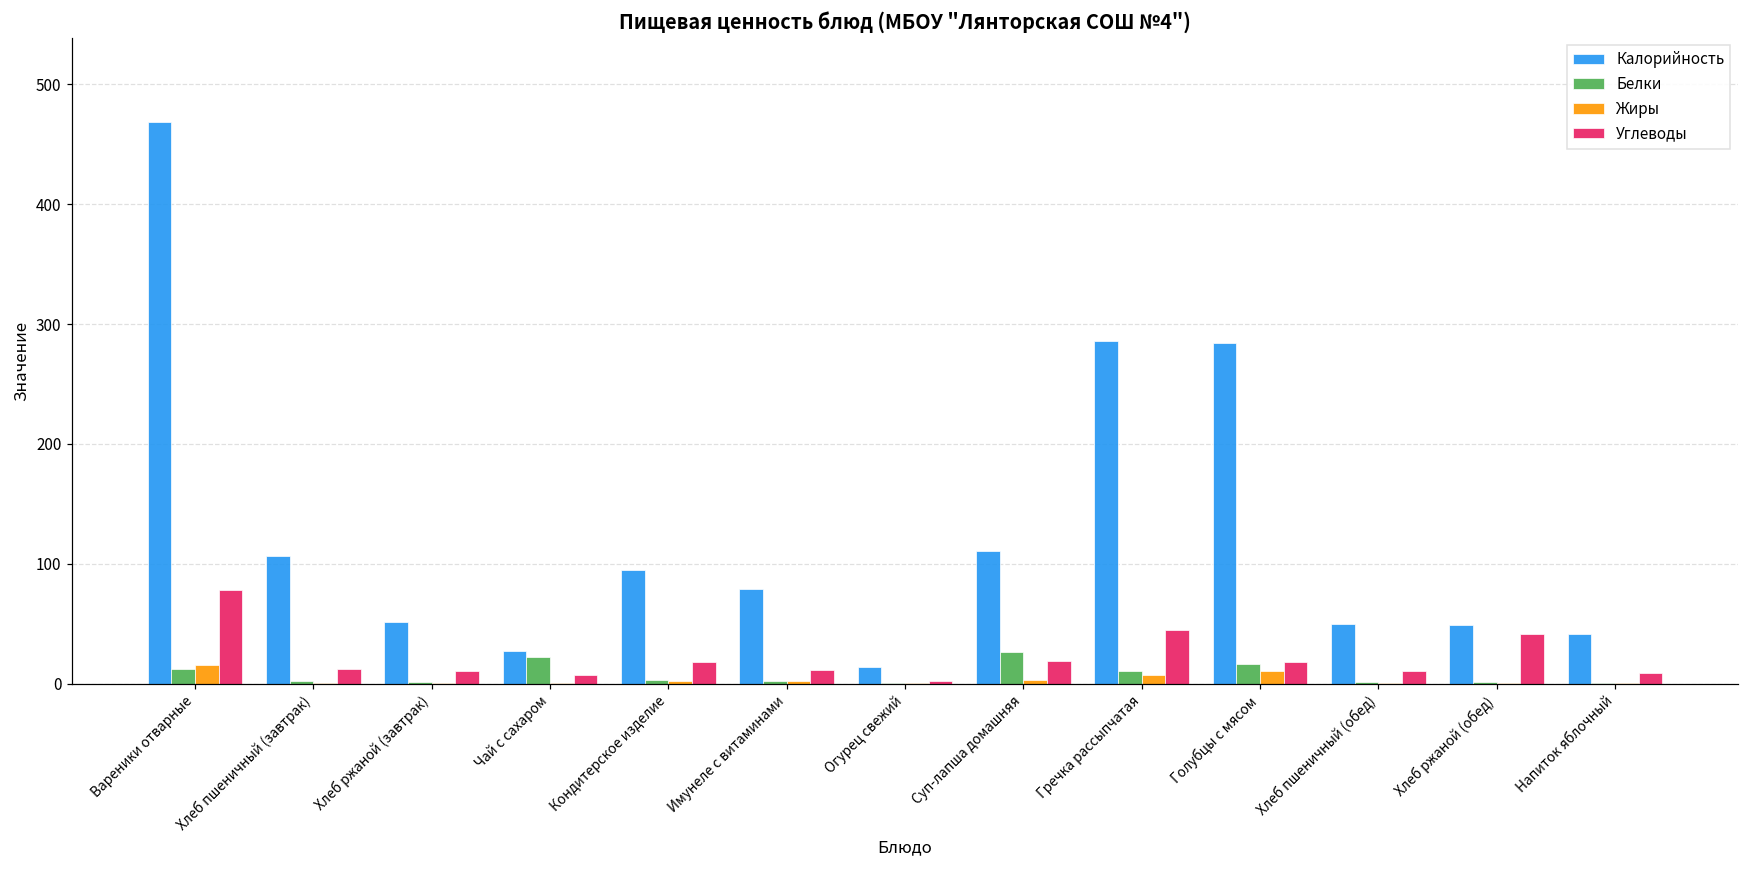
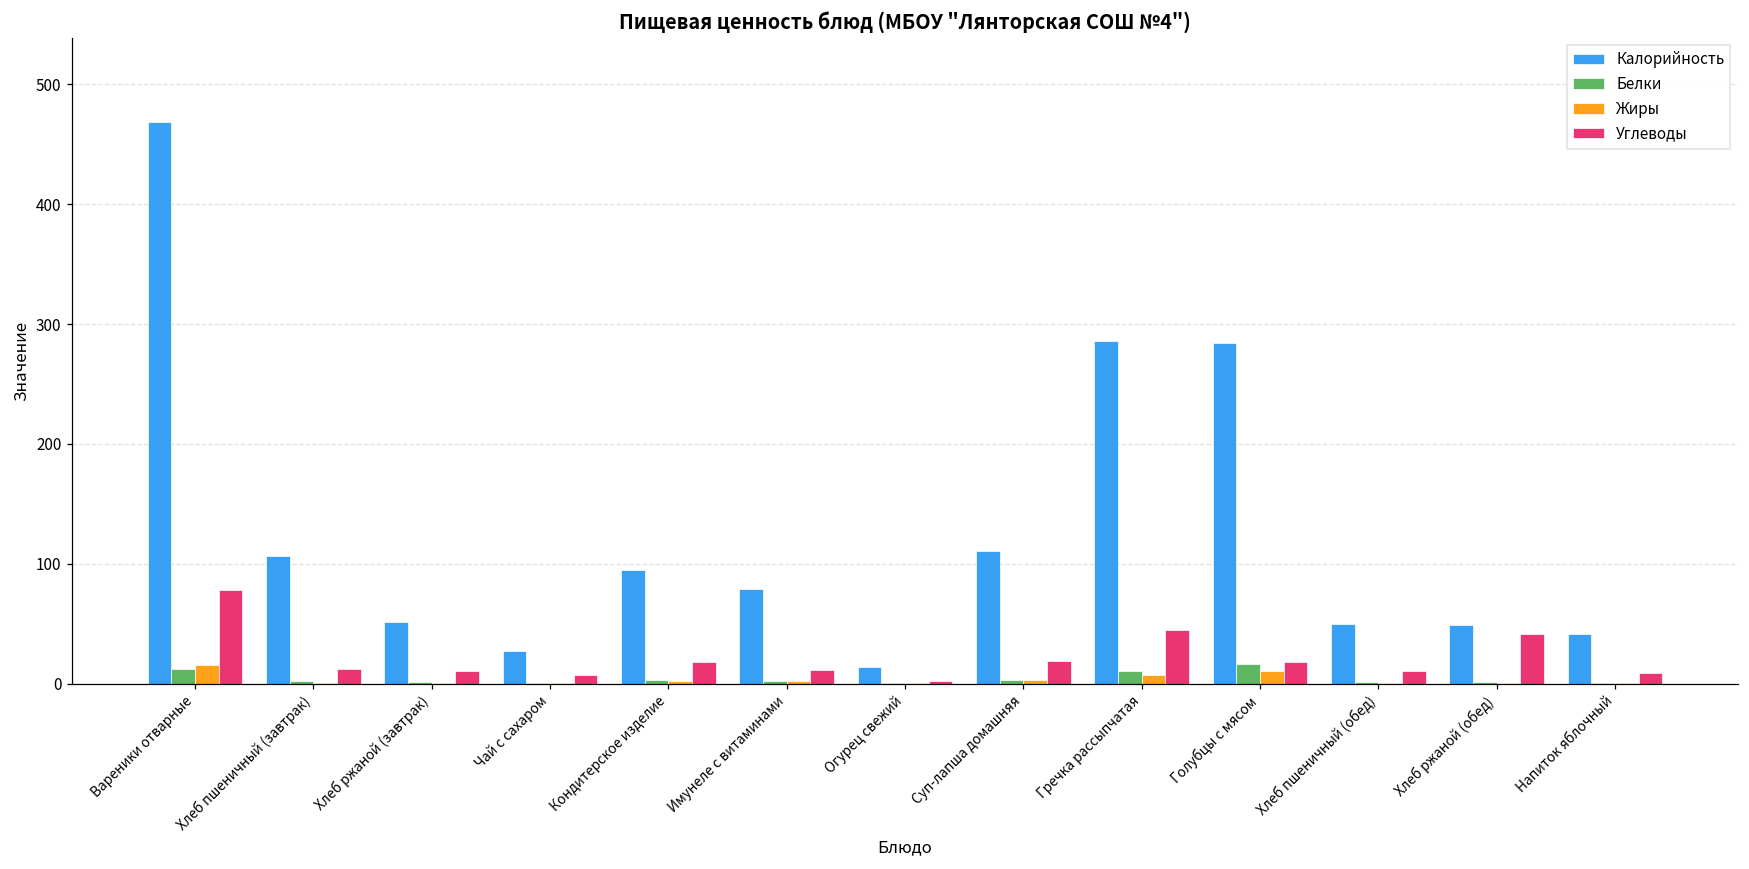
Белки, Чай с сахаром: 22 -> 0
Белки, Суп-лапша домашняя: 27 -> 3
